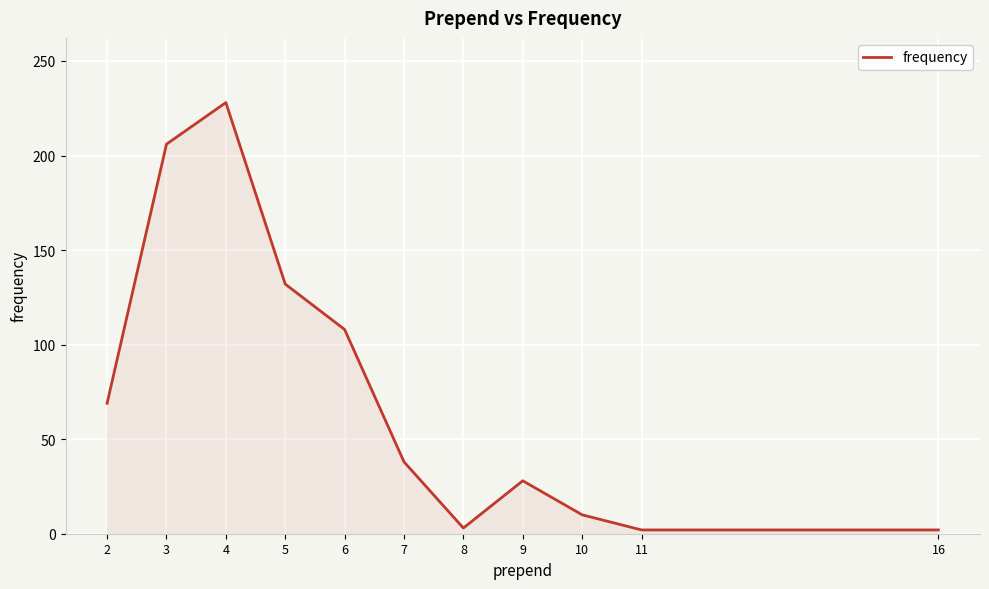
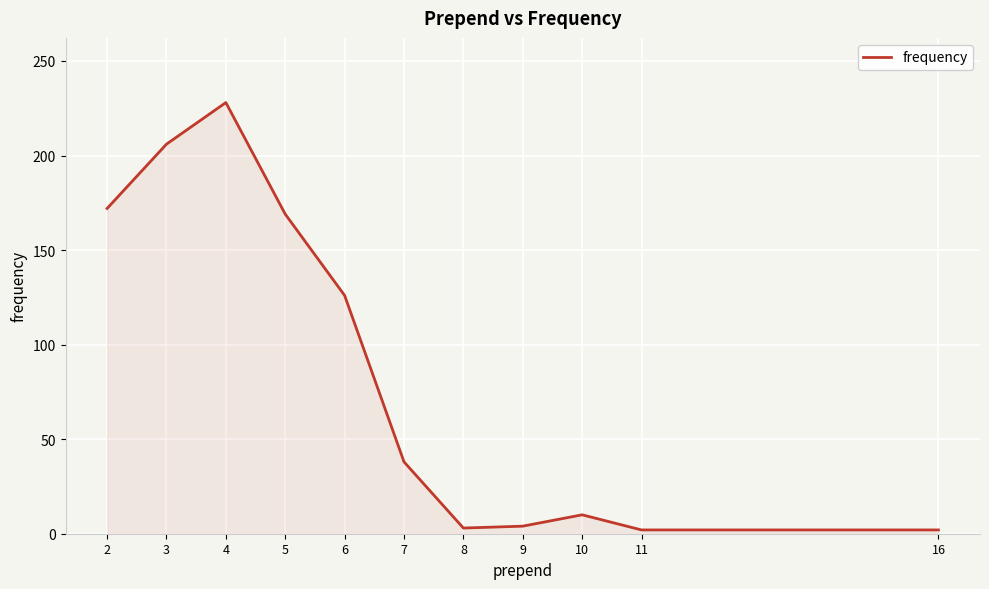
2: 69 -> 172
5: 132 -> 169
6: 108 -> 126
9: 28 -> 4
